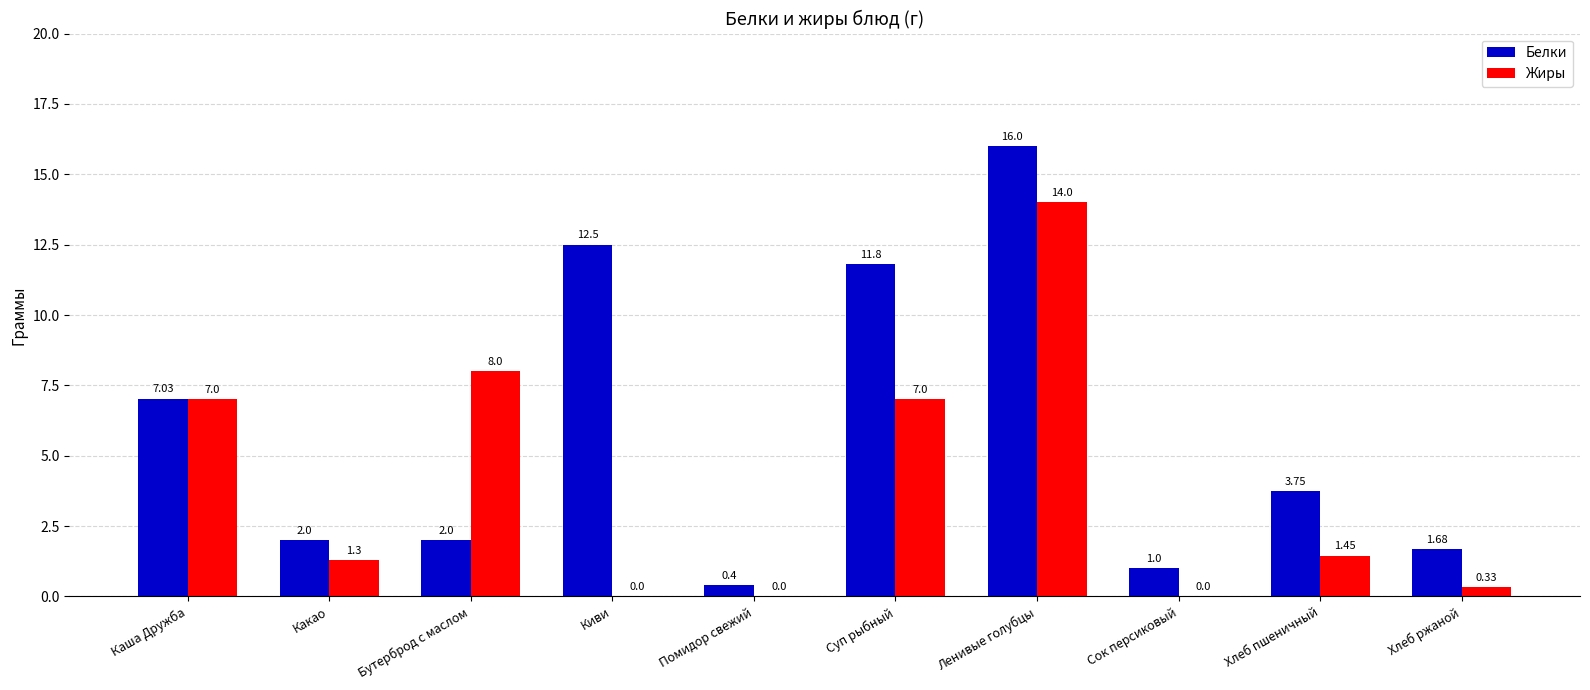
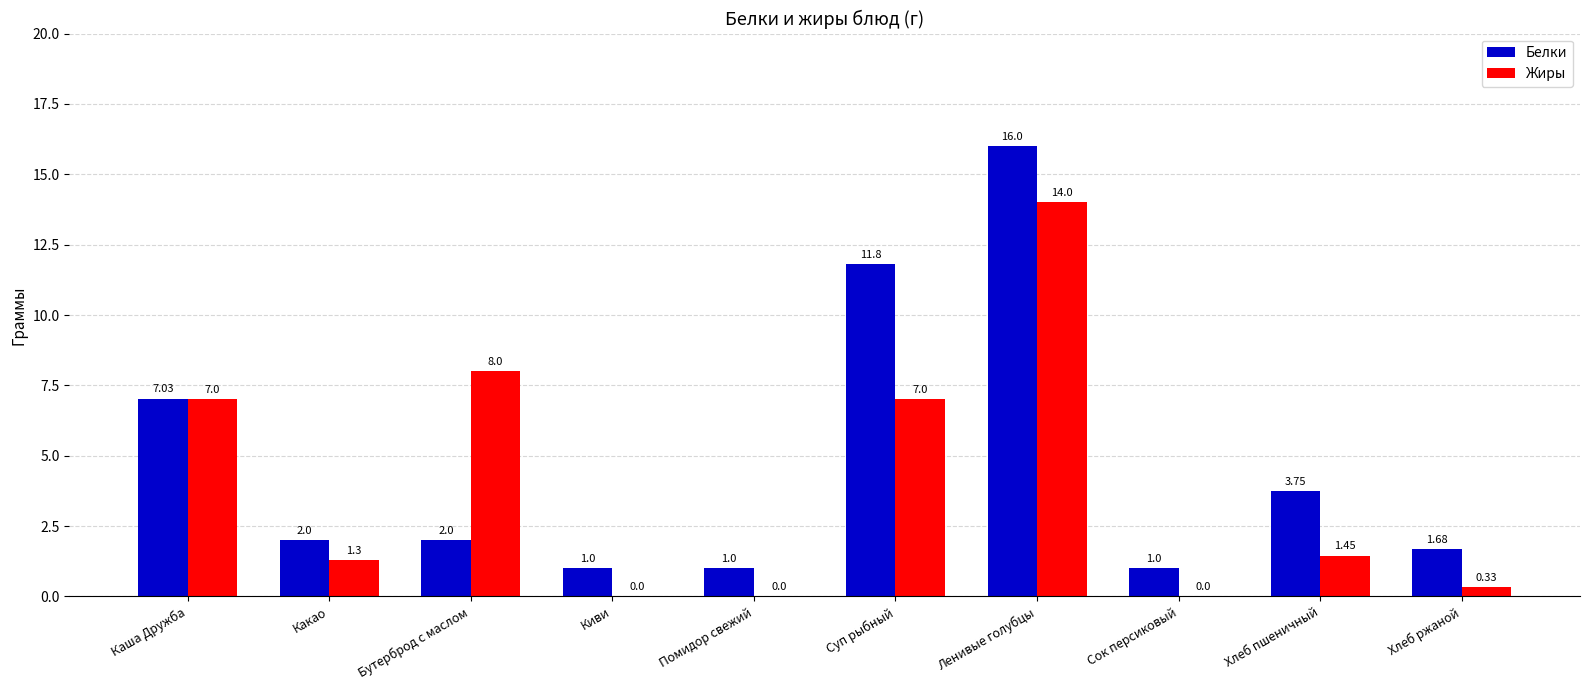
Белки, Киви: 12.5 -> 1.0
Белки, Помидор свежий: 0.4 -> 1.0
